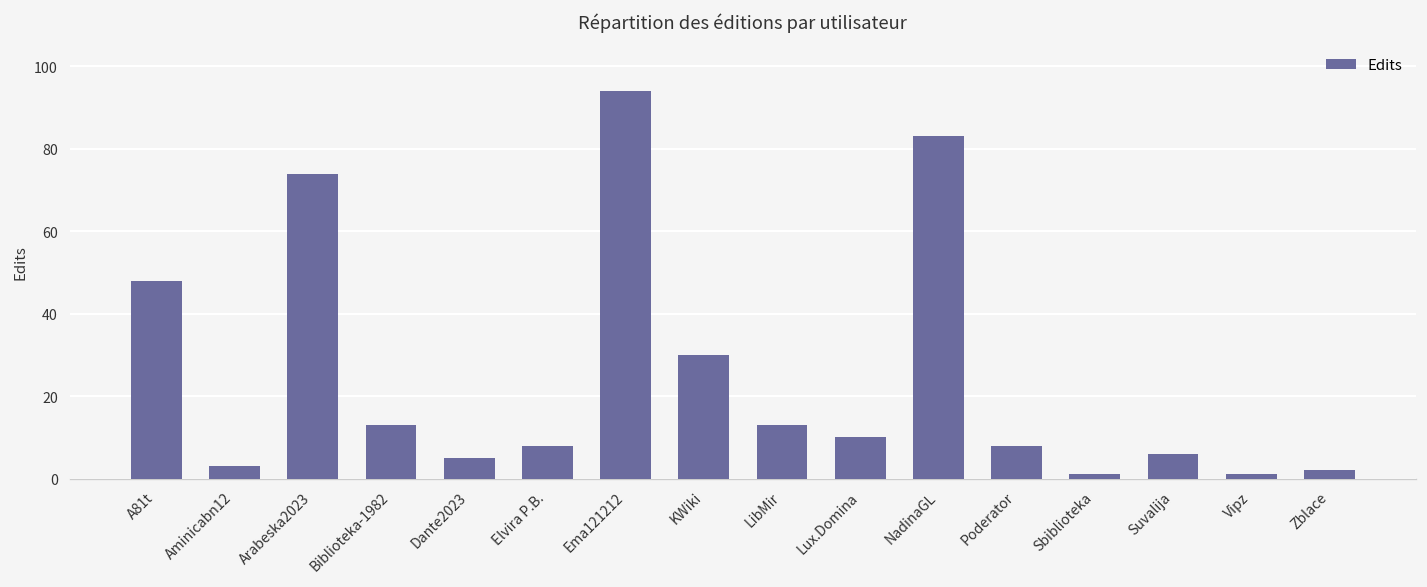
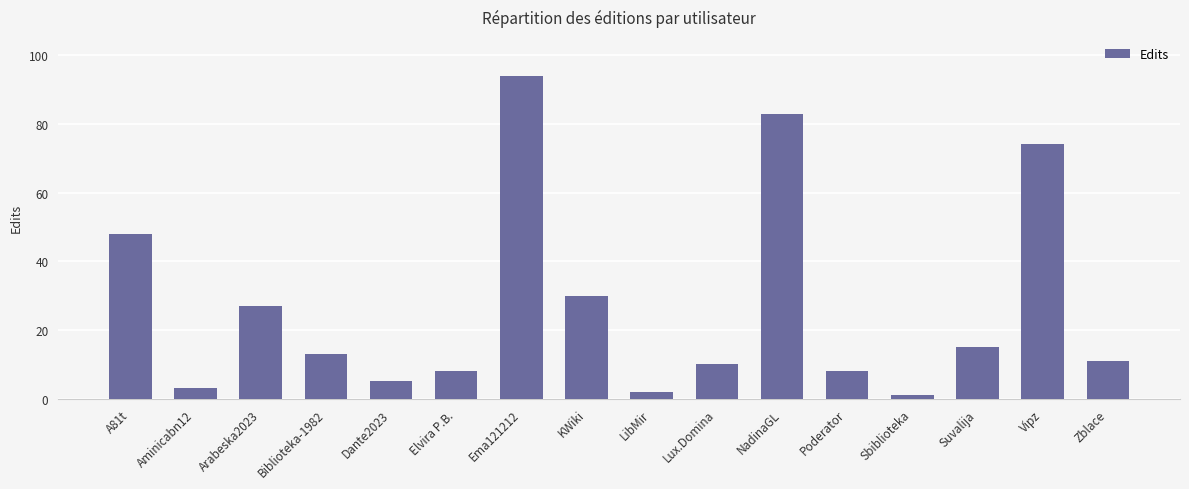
Arabeska2023: 74 -> 27
LibMir: 13 -> 2
Suvalija: 6 -> 15
Vipz: 1 -> 74
Zblace: 2 -> 11
